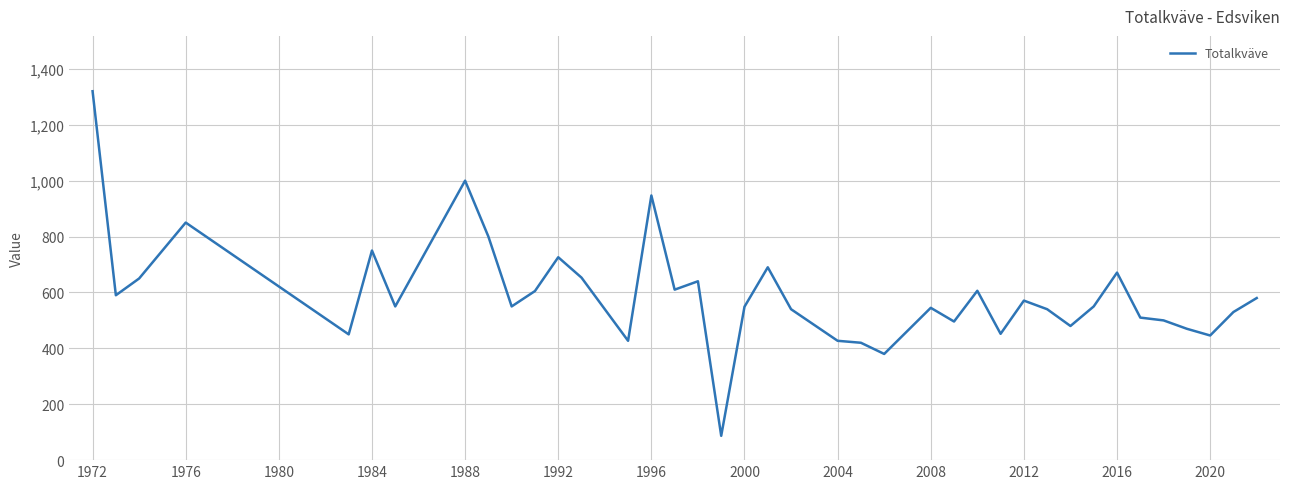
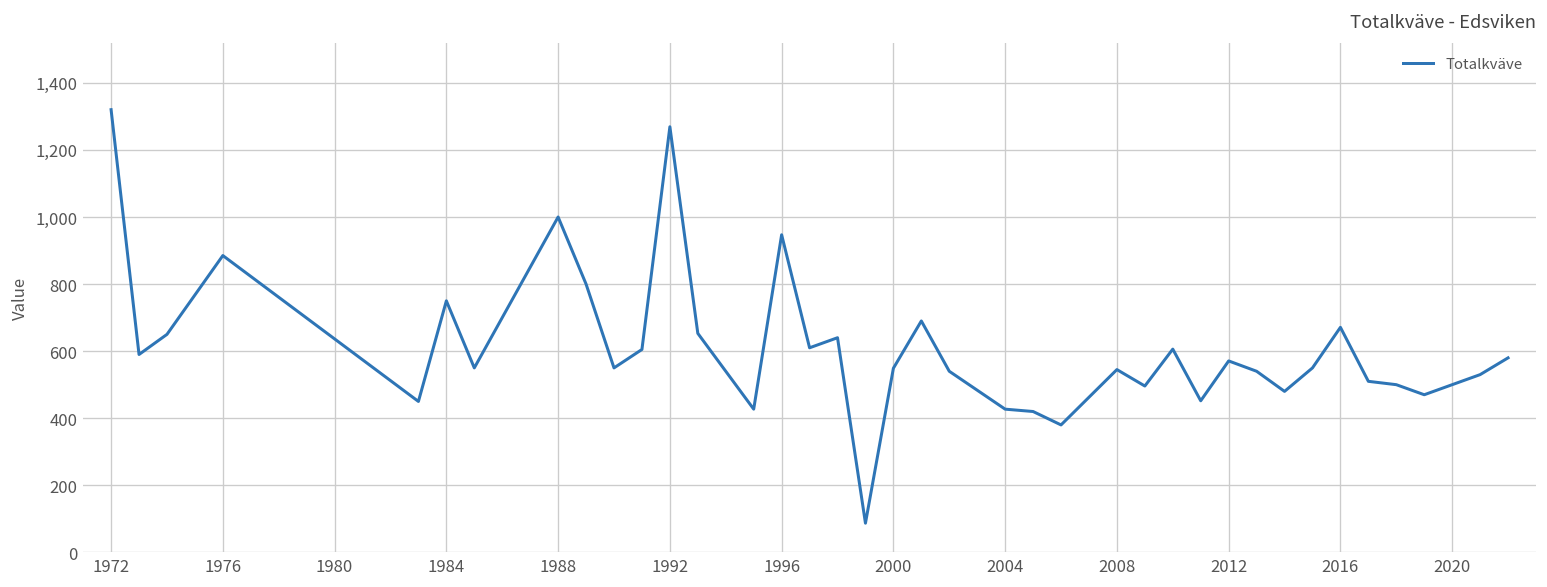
1976: 850 -> 890
1992: 730 -> 1,270
2020: 450 -> 500
